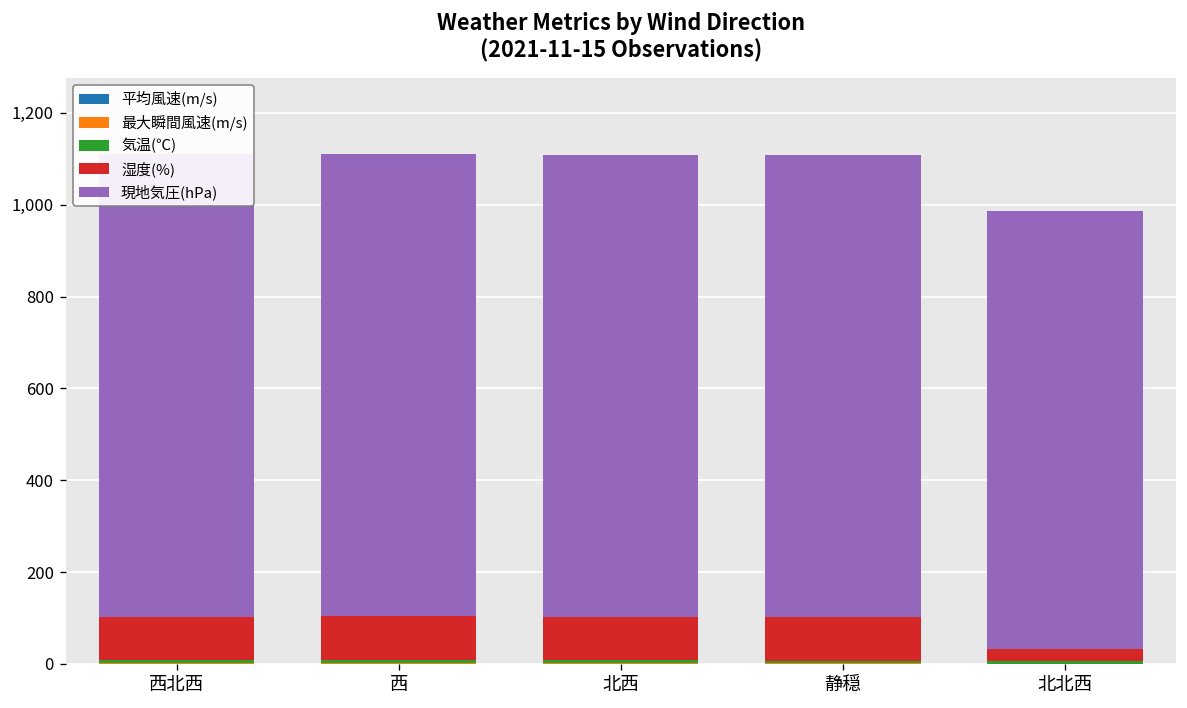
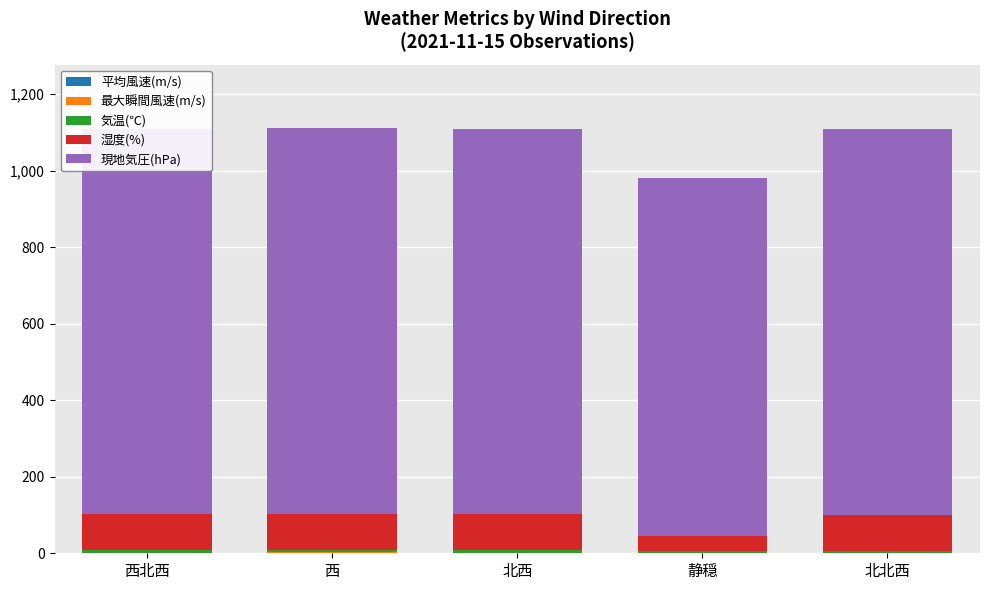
湿度(%), 静穏: 90 -> 40
現地気圧(hPa), 静穏: 1,010 -> 940
湿度(%), 北北西: 20 -> 90
現地気圧(hPa), 北北西: 950 -> 1,010
